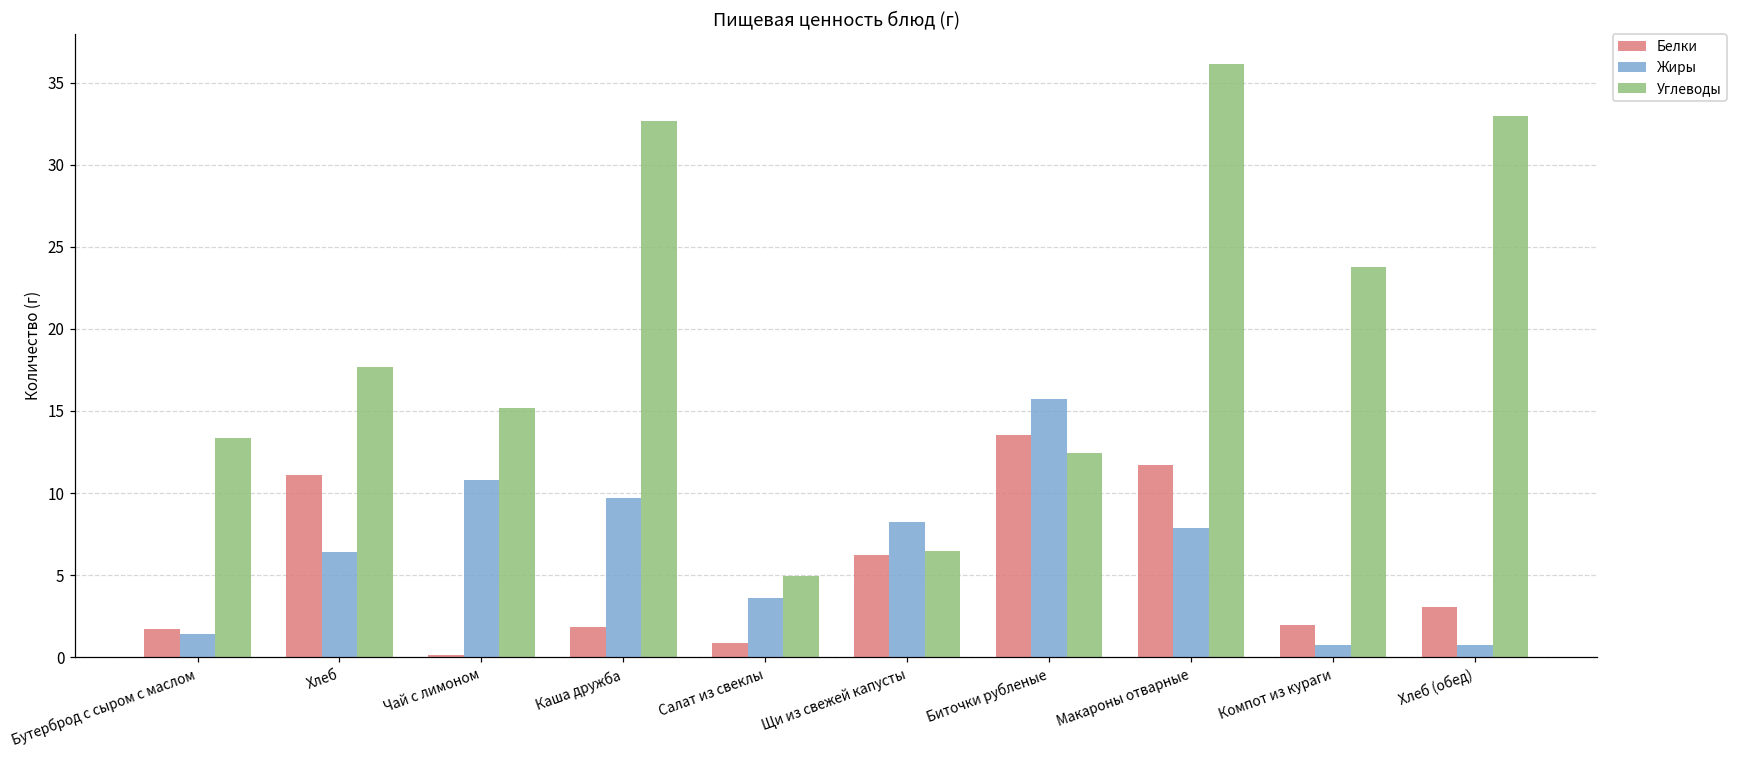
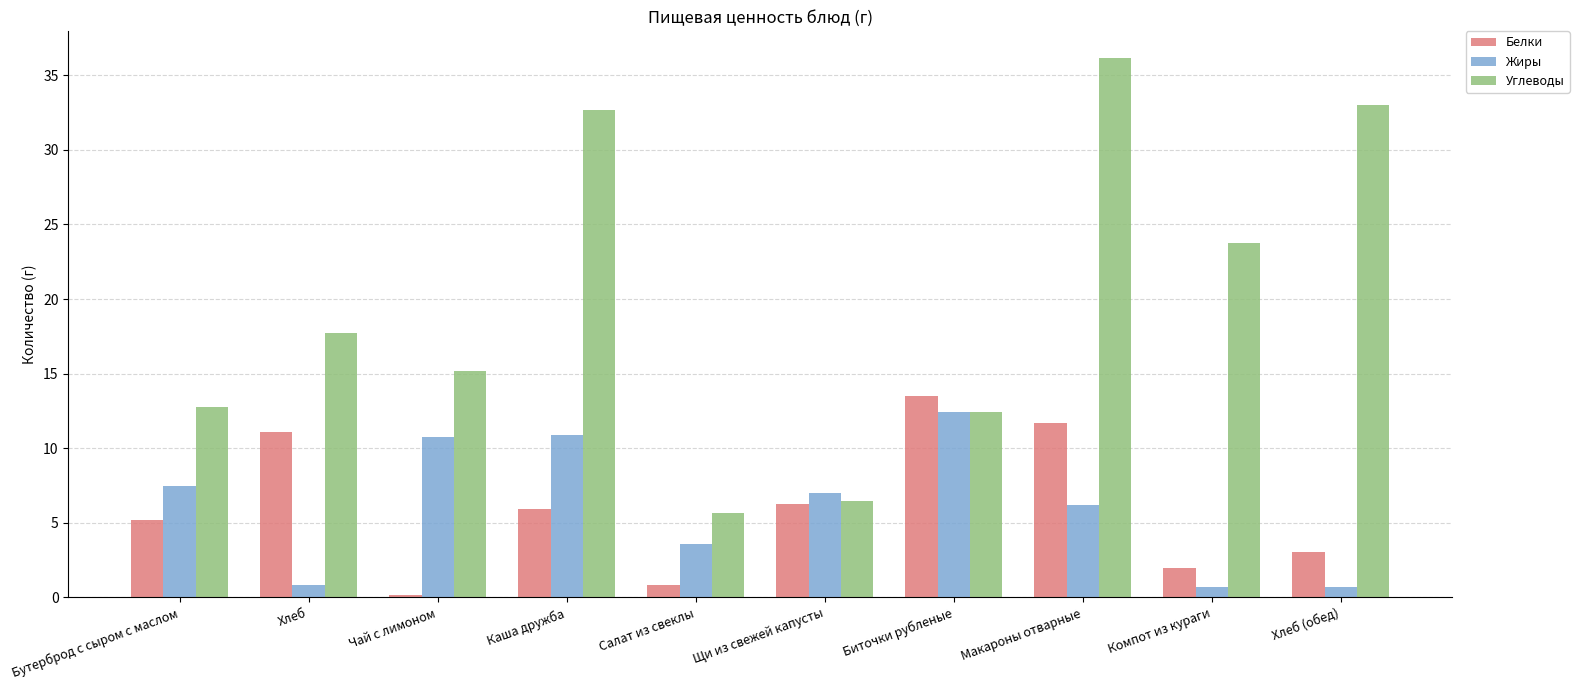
Белки, Бутерброд с сыром с маслом: 1.7 -> 5.2
Жиры, Бутерброд с сыром с маслом: 1.4 -> 7.5
Углеводы, Бутерброд с сыром с маслом: 13.3 -> 12.7
Жиры, Хлеб: 6.4 -> 0.8
Белки, Каша дружба: 1.8 -> 5.9
Жиры, Каша дружба: 9.7 -> 10.9
Углеводы, Салат из свеклы: 5.0 -> 5.7
Жиры, Щи из свежей капусты: 8.3 -> 7.0
Жиры, Биточки рубленые: 15.8 -> 12.4
Жиры, Макароны отварные: 7.9 -> 6.2
